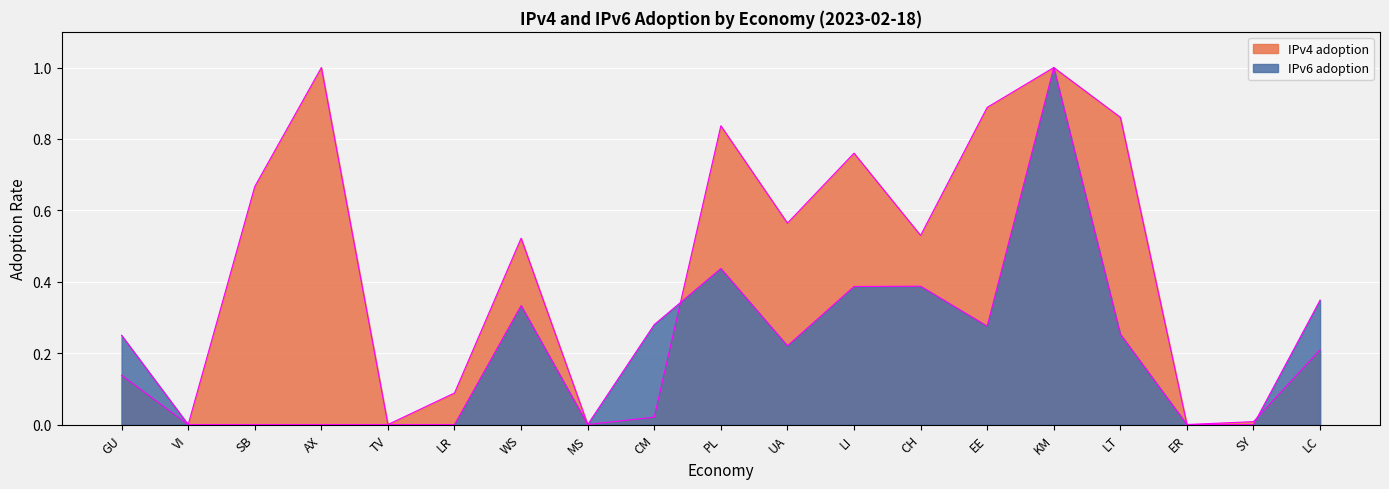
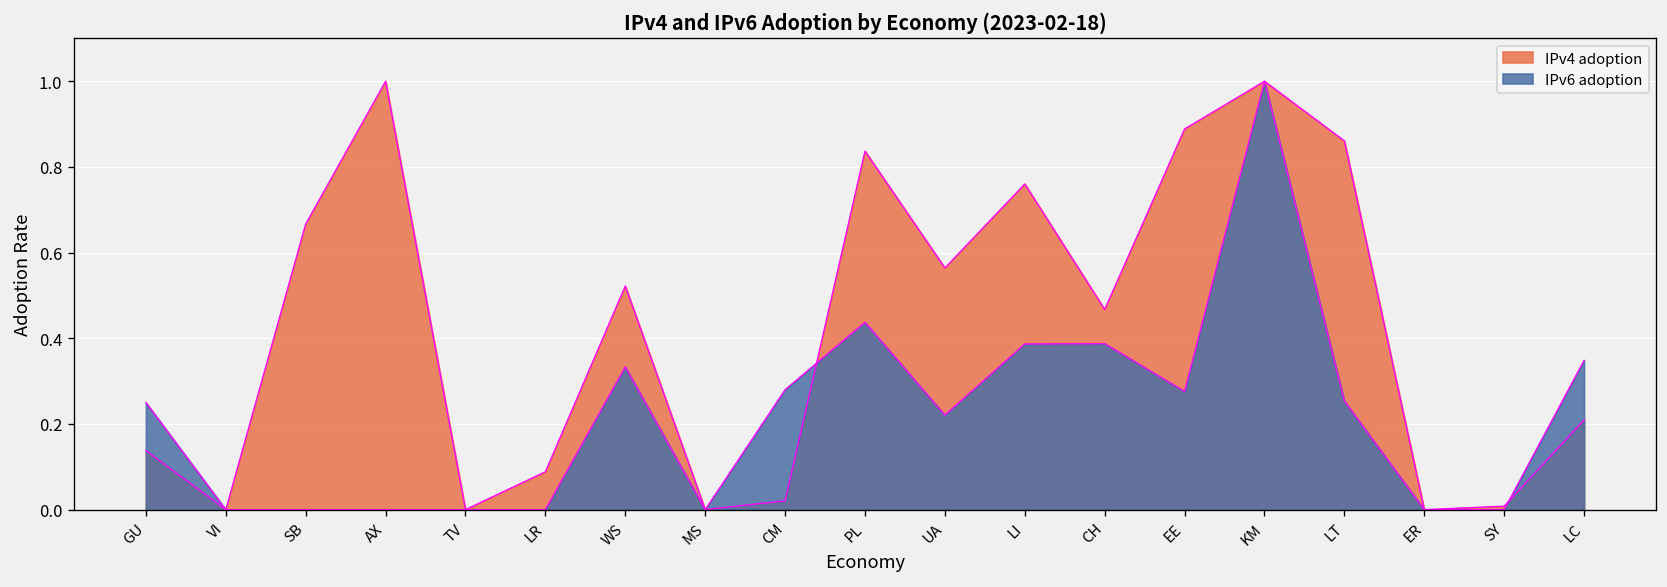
IPv4 adoption, CH: 0.53 -> 0.47
